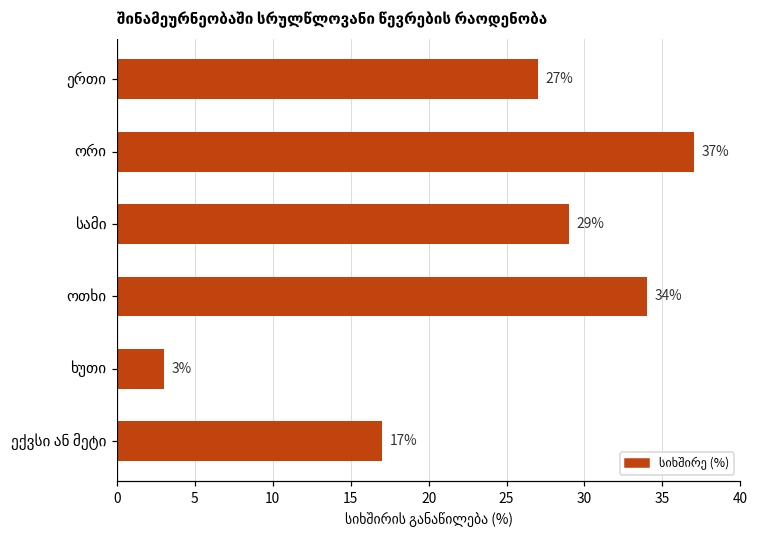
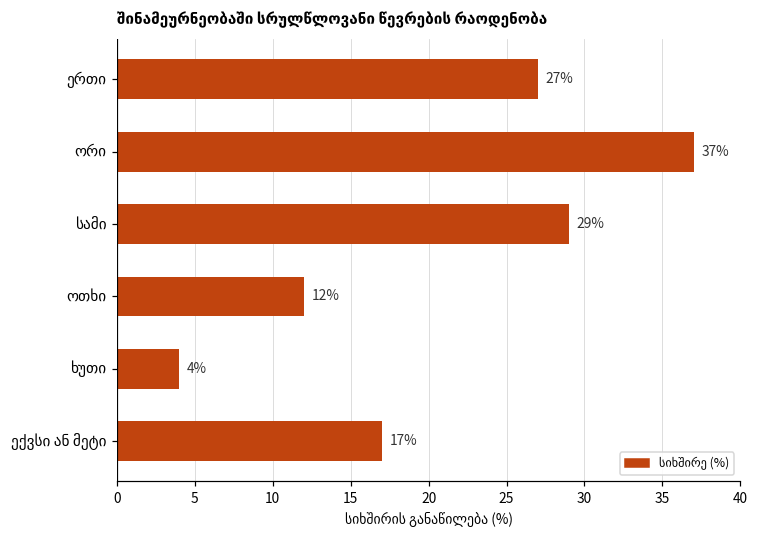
ოთხი: 34% -> 12%
ხუთი: 3% -> 4%
